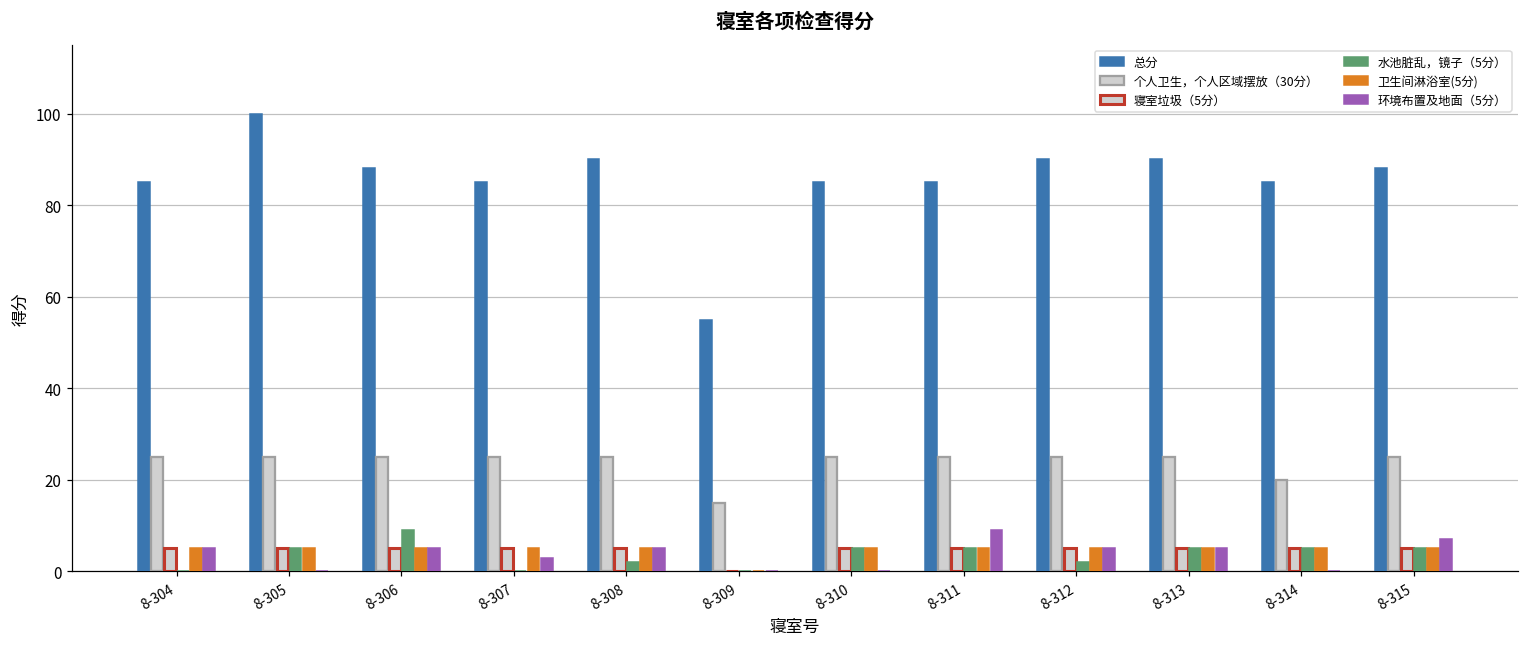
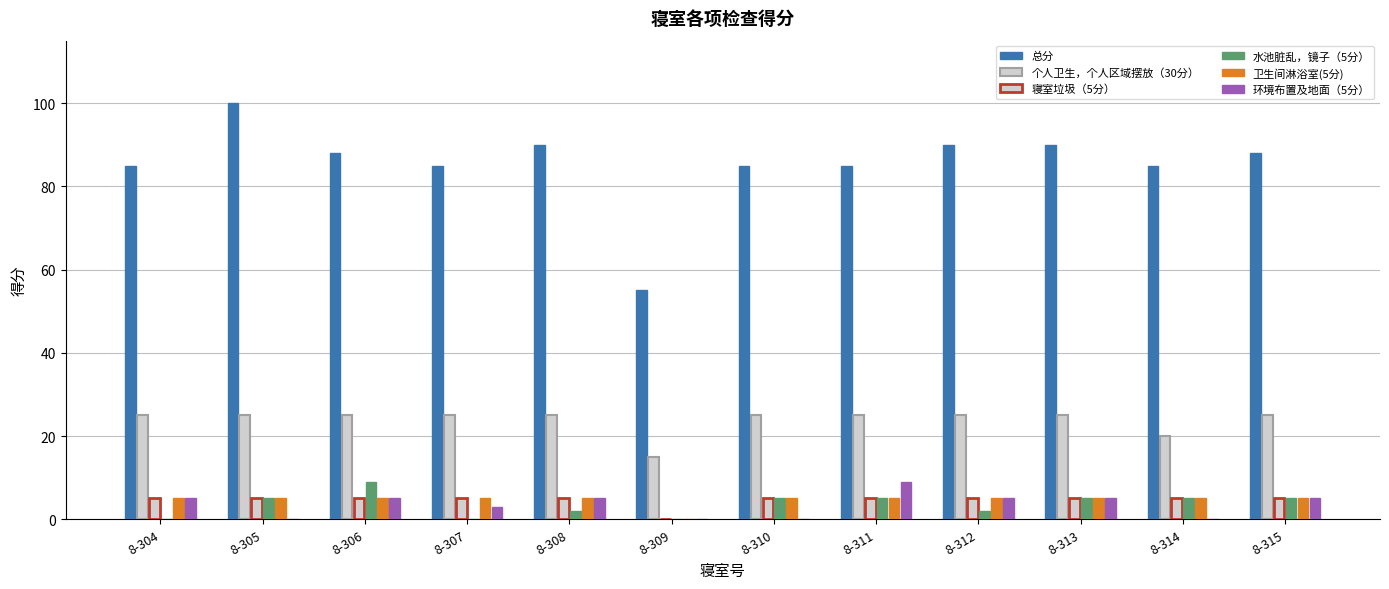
环境布置及地面（5分）, 8-315: 7 -> 5
